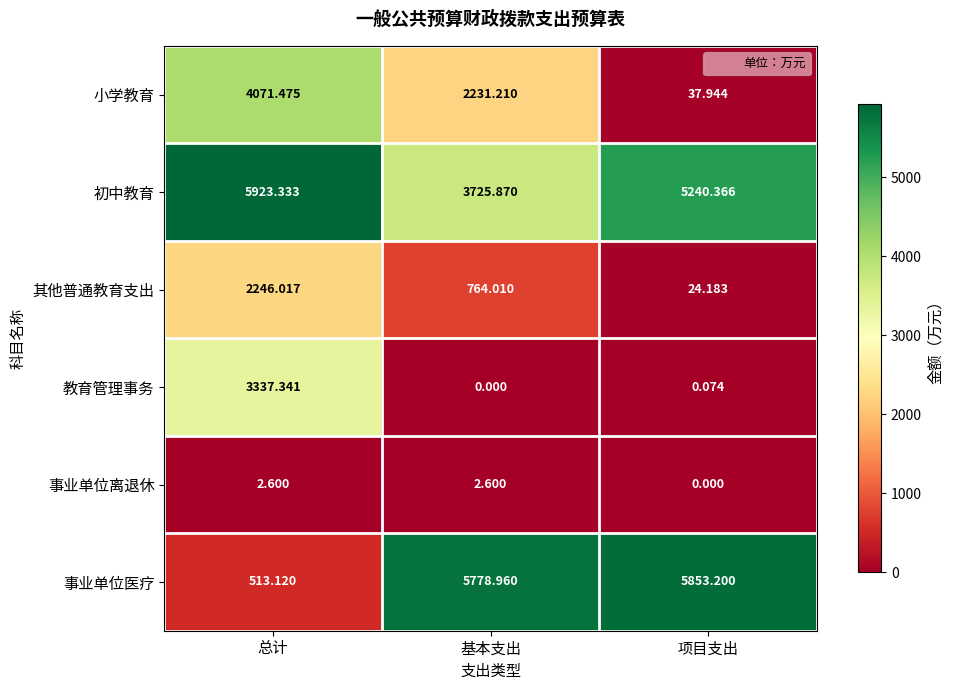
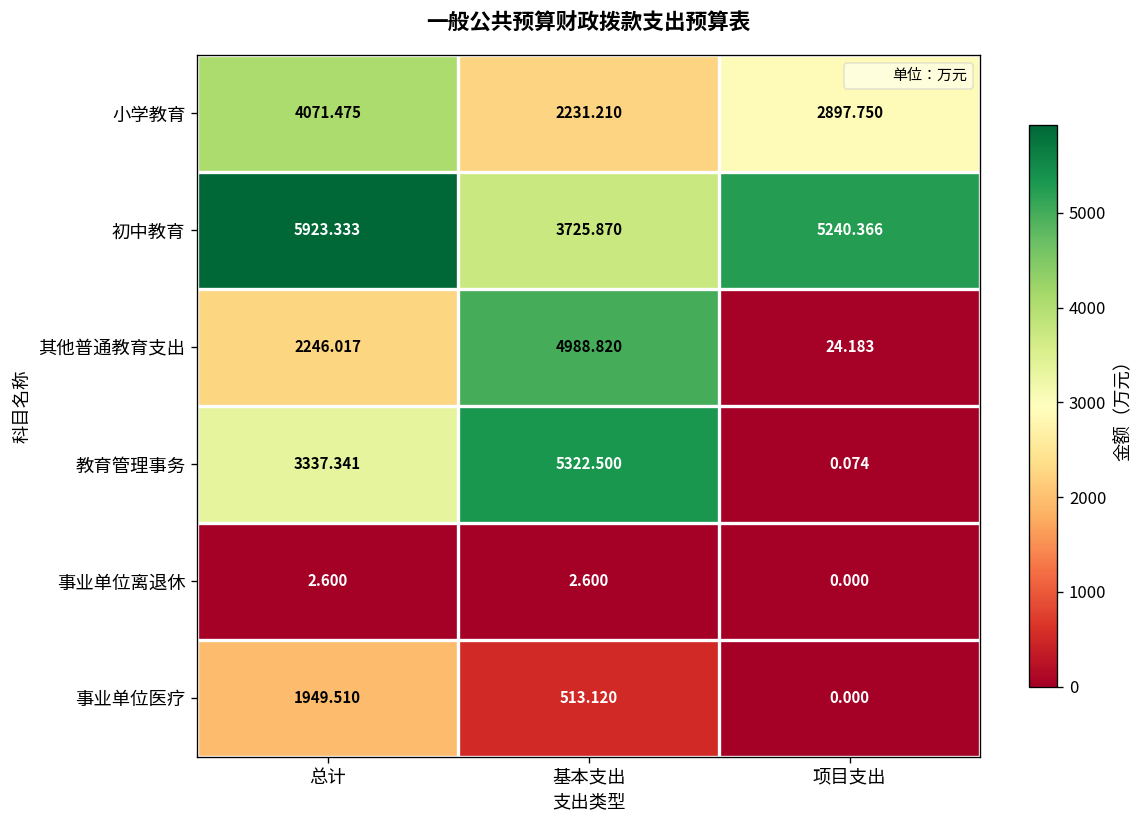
小学教育, 项目支出: 37.944 -> 2897.750
其他普通教育支出, 基本支出: 764.010 -> 4988.820
教育管理事务, 基本支出: 0.000 -> 5322.500
事业单位医疗, 总计: 513.120 -> 1949.510
事业单位医疗, 基本支出: 5778.960 -> 513.120
事业单位医疗, 项目支出: 5853.200 -> 0.000
